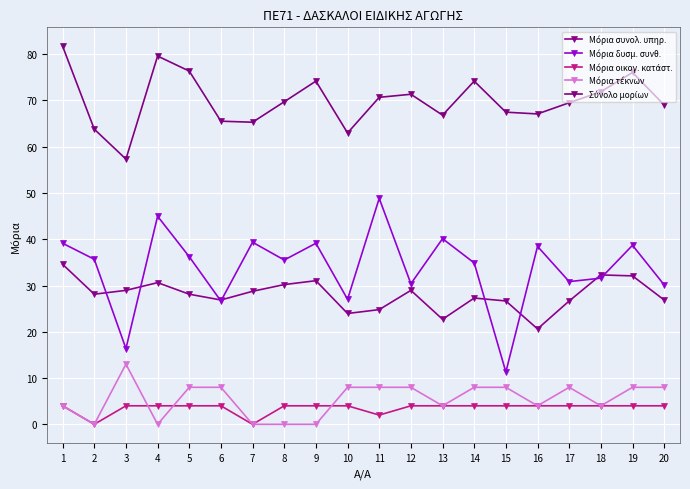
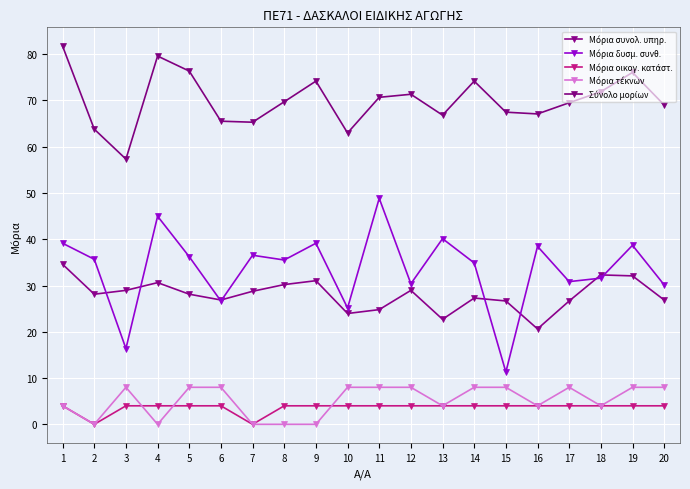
Μόρια τέκνων, 3: 13 -> 8
Μόρια δυσμ. συνθ., 7: 39 -> 37
Μόρια δυσμ. συνθ., 10: 27 -> 25
Μόρια οικογ. κατάστ., 11: 2 -> 4
